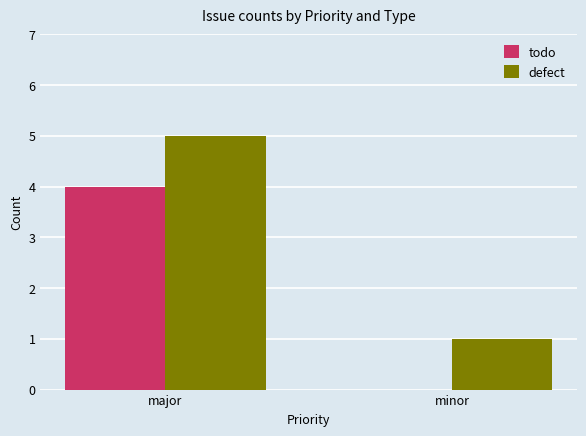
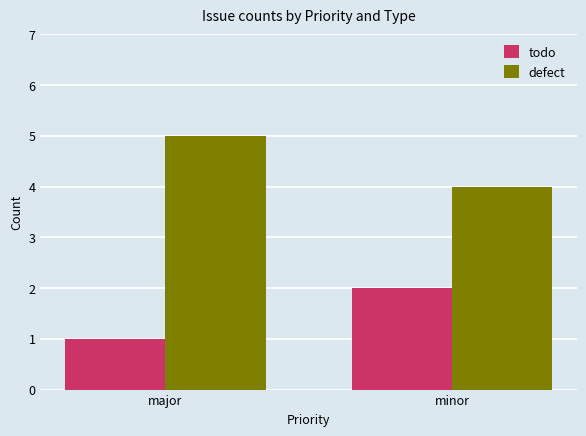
todo, major: 4 -> 1
todo, minor: 0 -> 2
defect, minor: 1 -> 4
